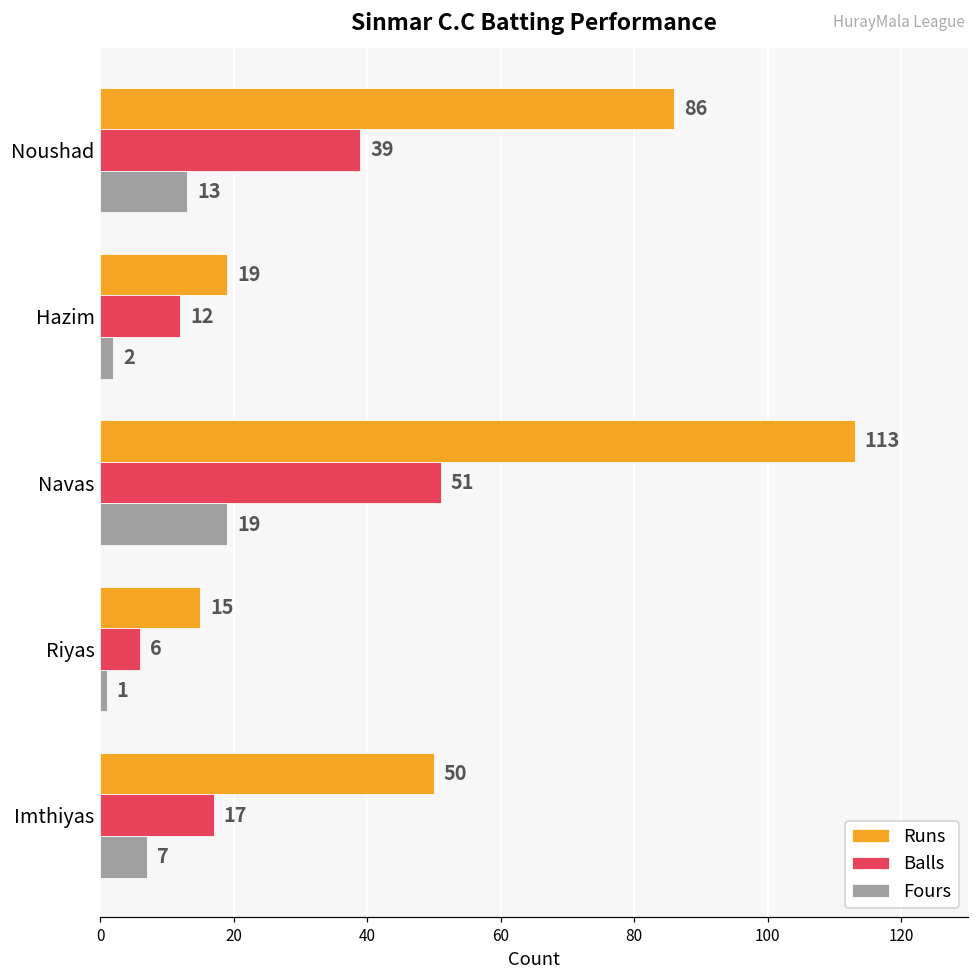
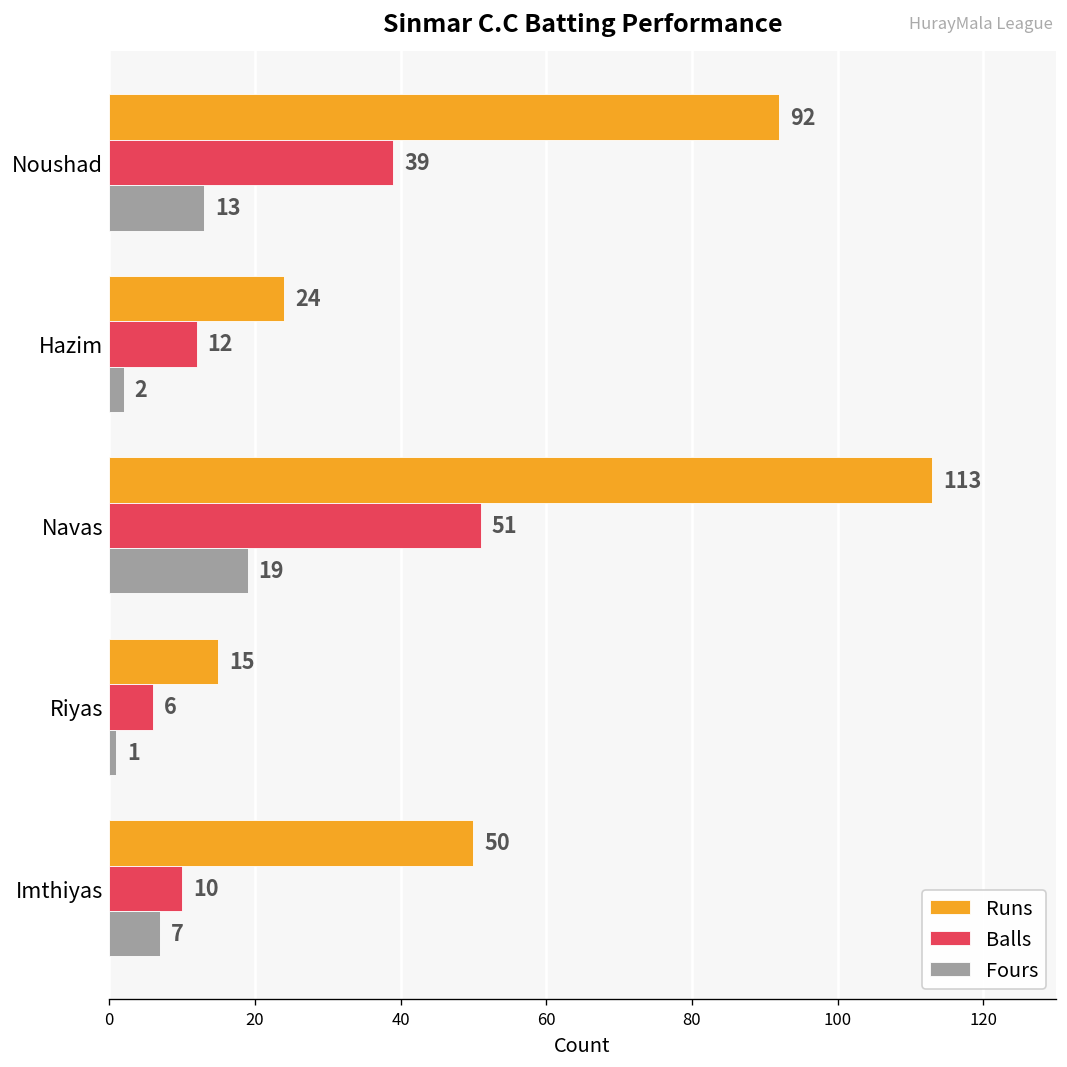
Runs, Noushad: 86 -> 92
Runs, Hazim: 19 -> 24
Balls, Imthiyas: 17 -> 10
